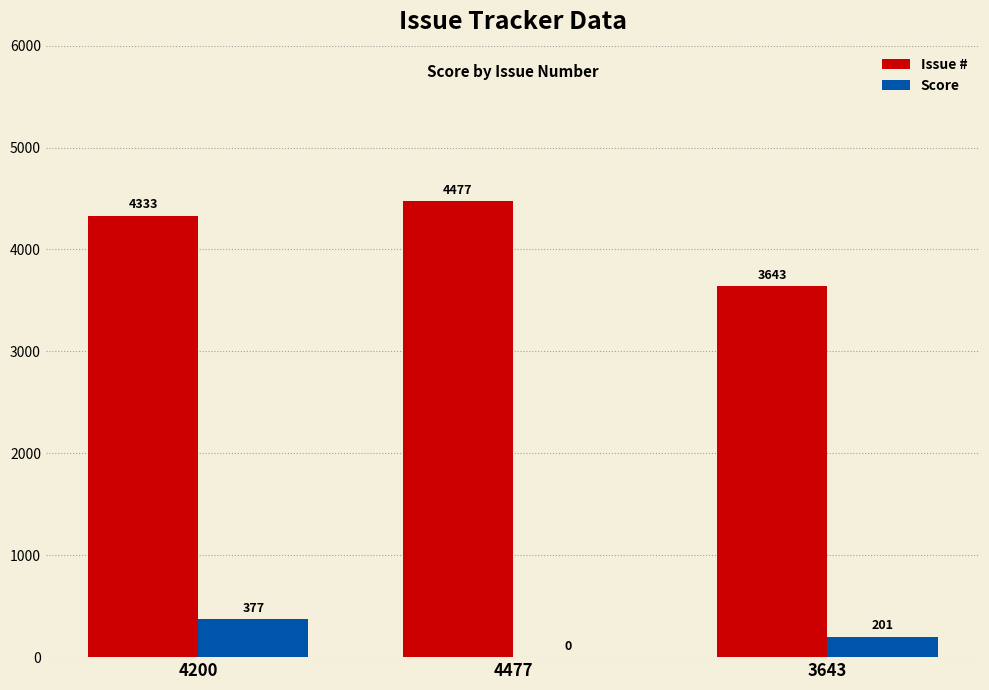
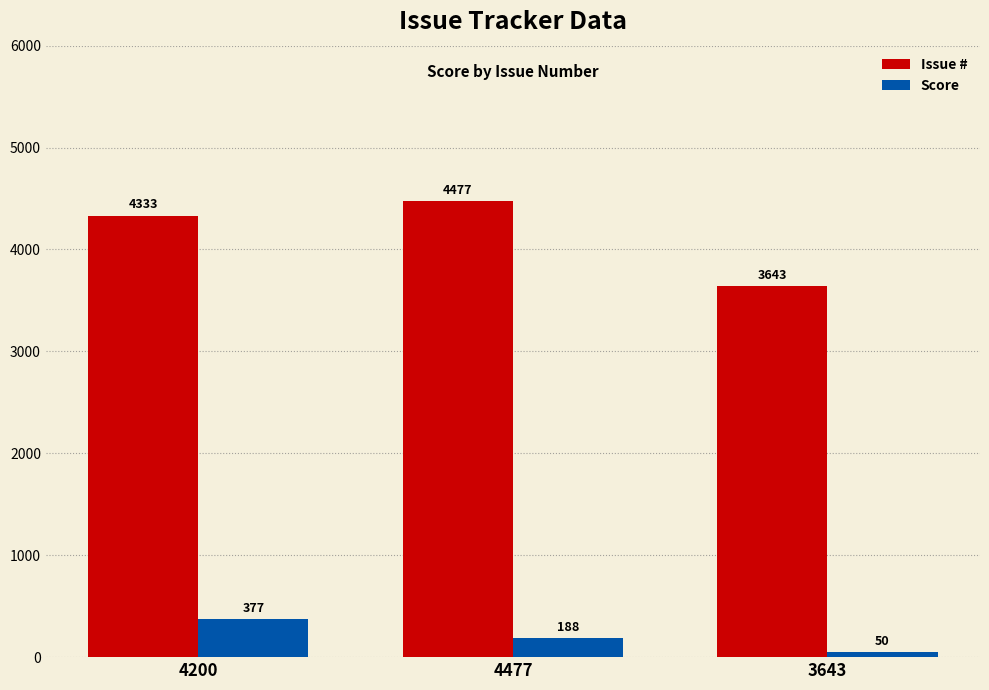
Score, 4477: 0 -> 188
Score, 3643: 201 -> 50
